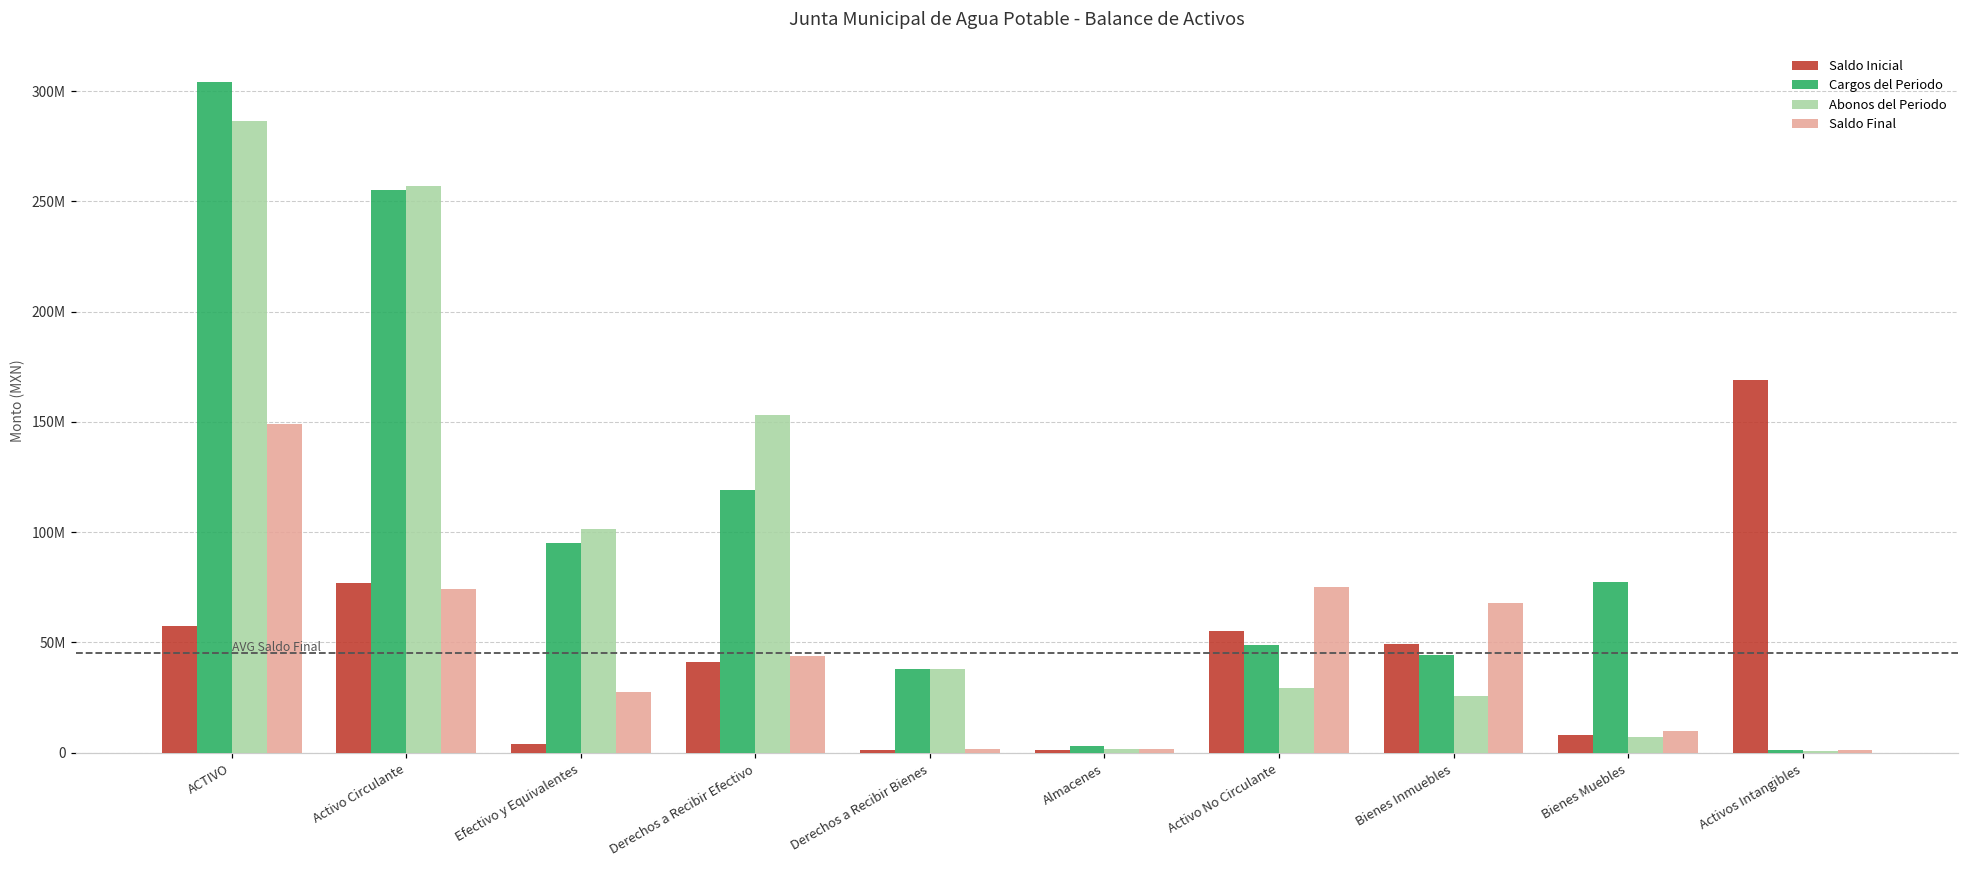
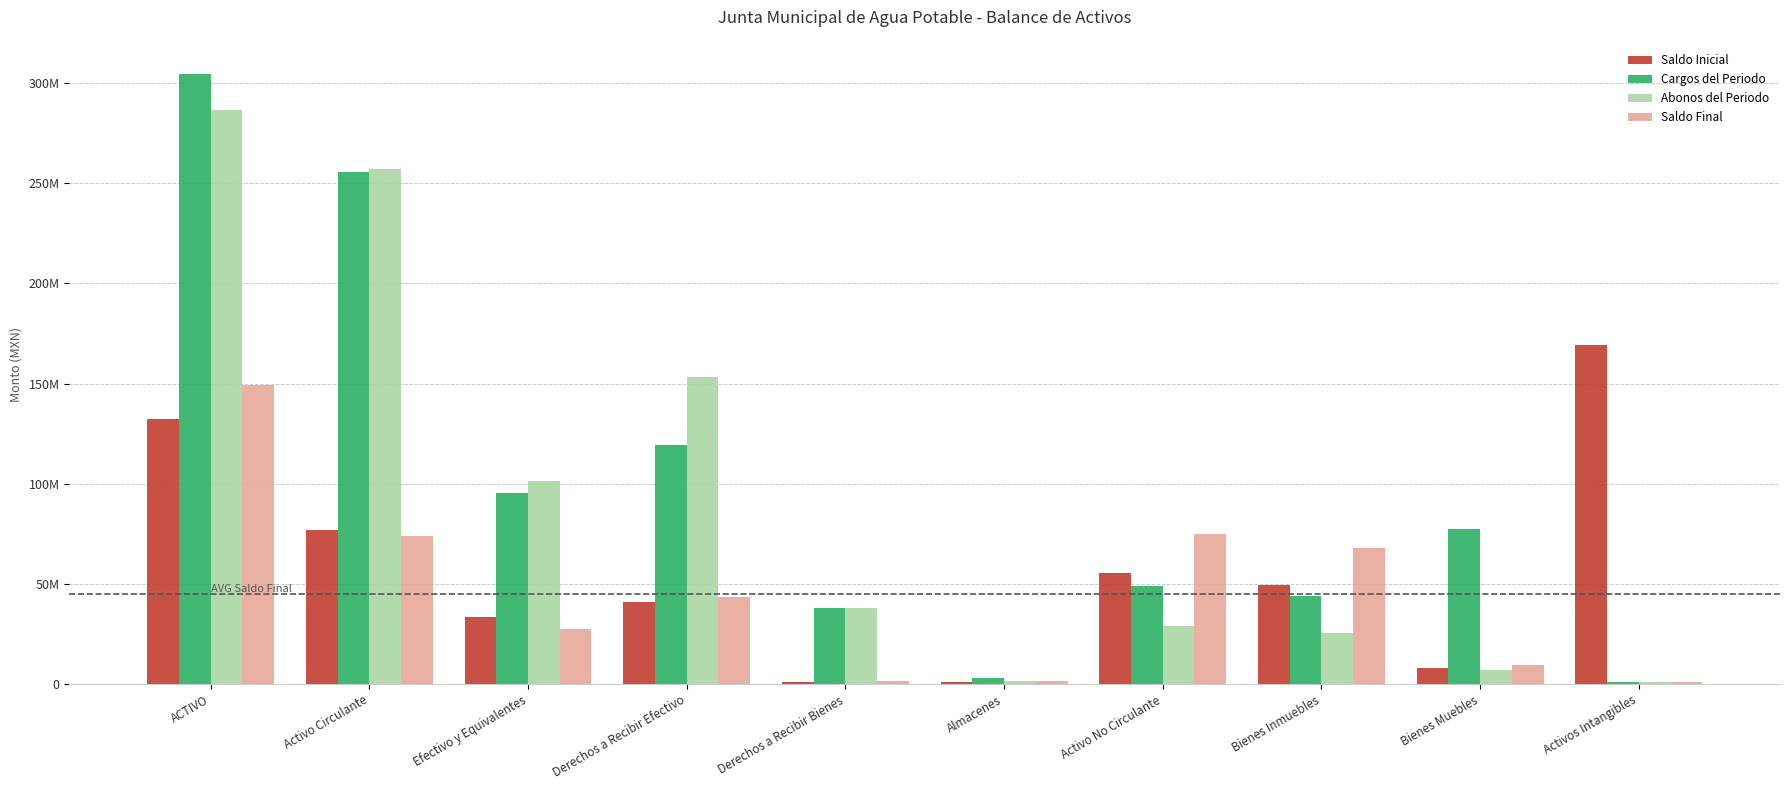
Saldo Inicial, ACTIVO: 57000000 -> 132000000
Saldo Inicial, Efectivo y Equivalentes: 4000000 -> 34000000
